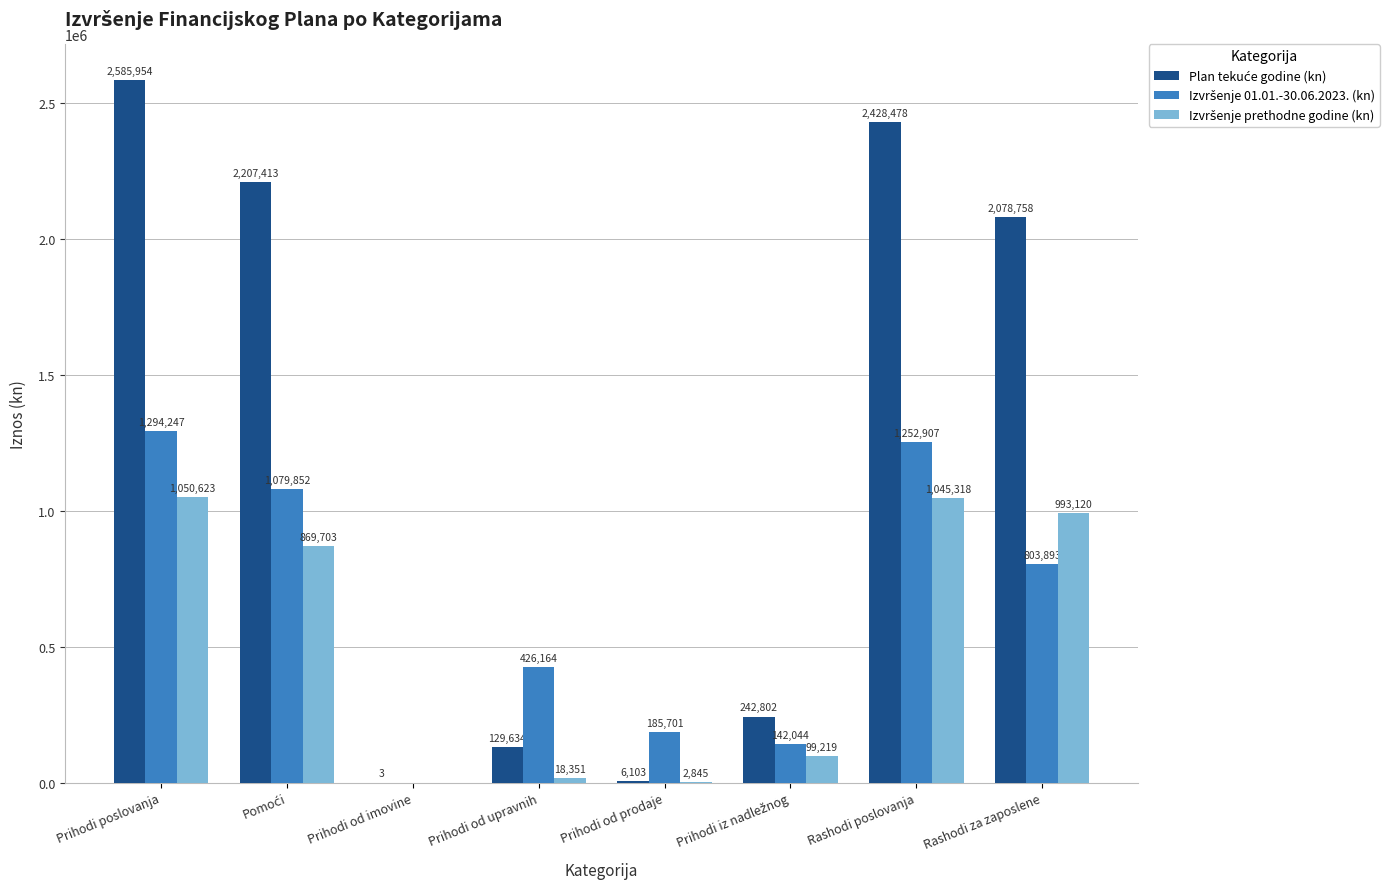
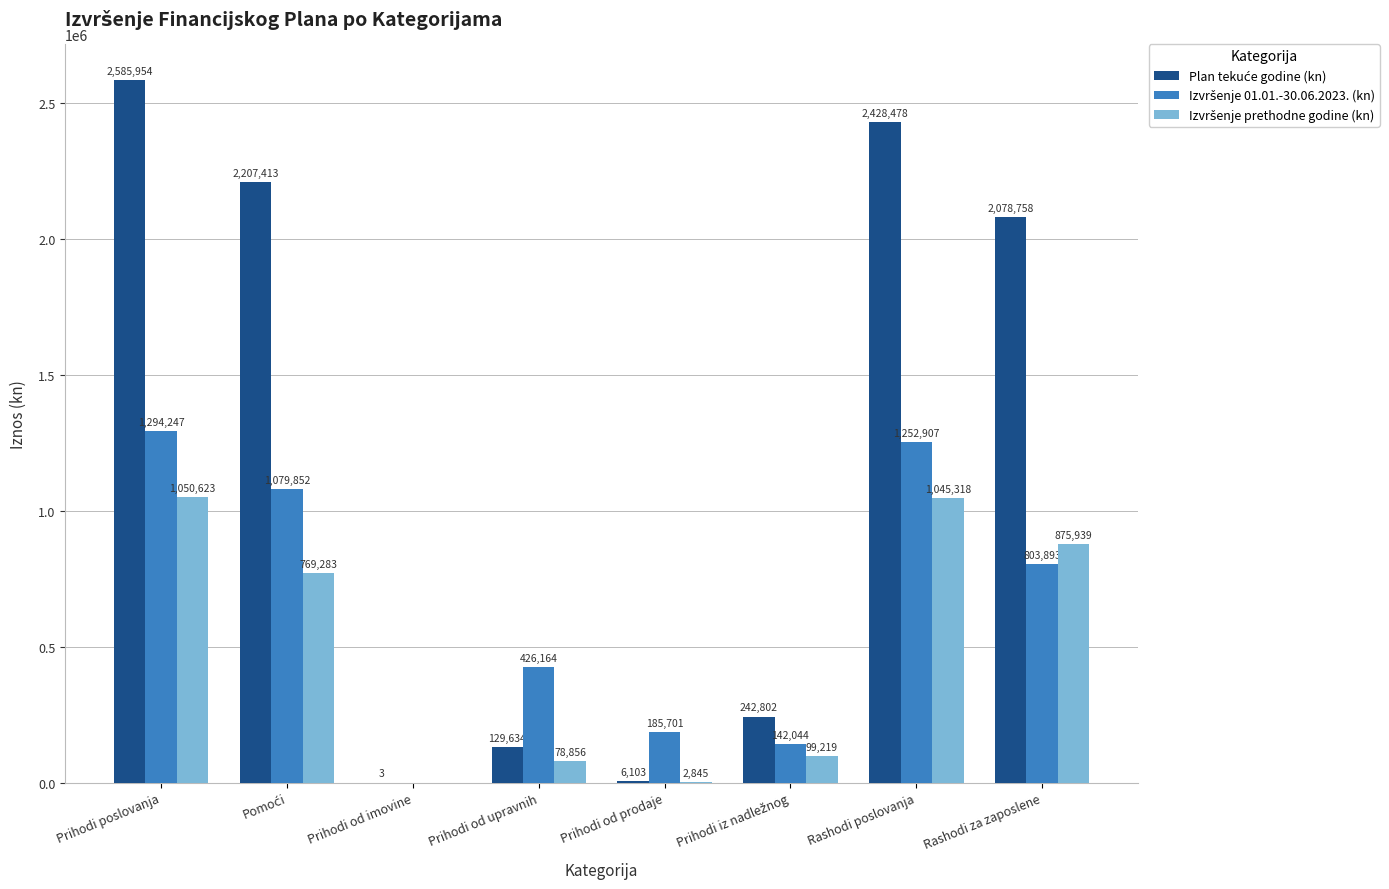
Izvršenje prethodne godine (kn), Pomoći: 869,703 -> 769,283
Izvršenje prethodne godine (kn), Prihodi od upravnih: 18,351 -> 78,856
Izvršenje prethodne godine (kn), Rashodi za zaposlene: 993,120 -> 875,939
